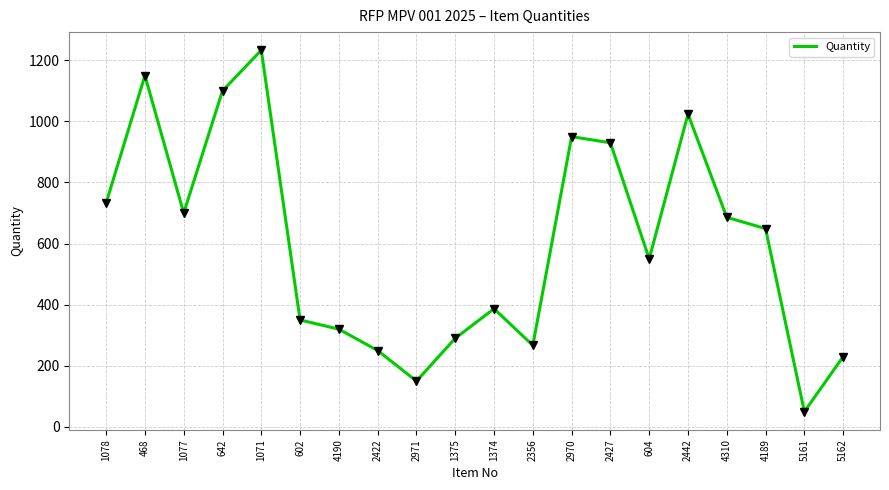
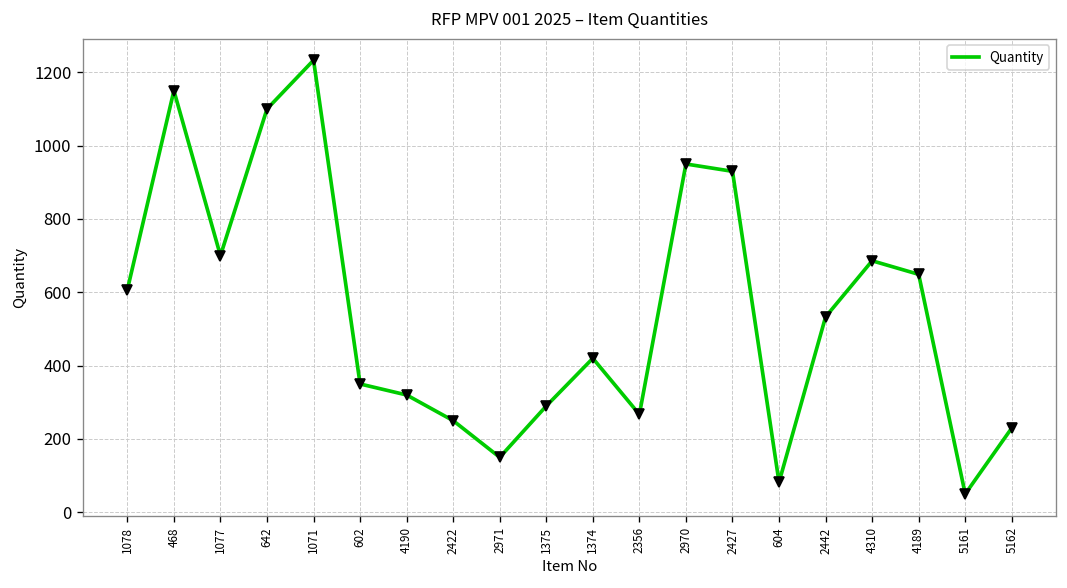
1078: 730 -> 610
1374: 390 -> 420
604: 550 -> 80
2442: 1020 -> 530
